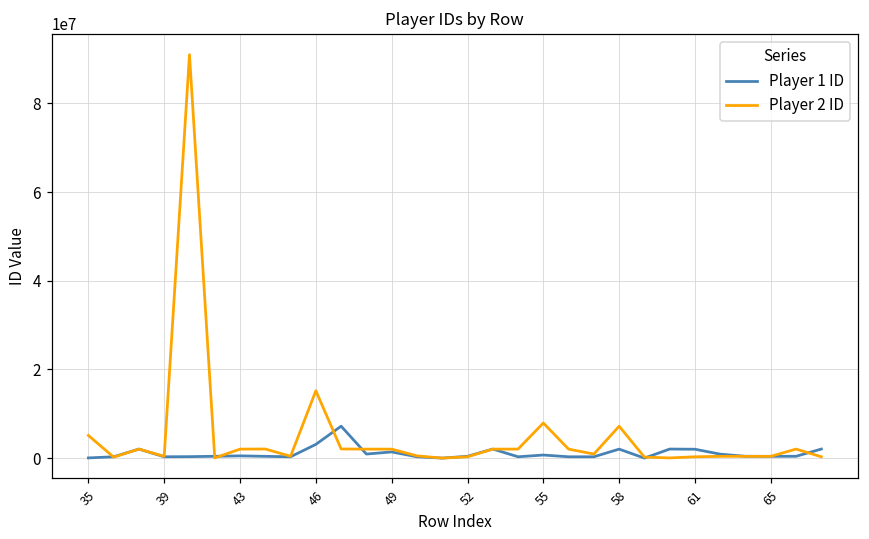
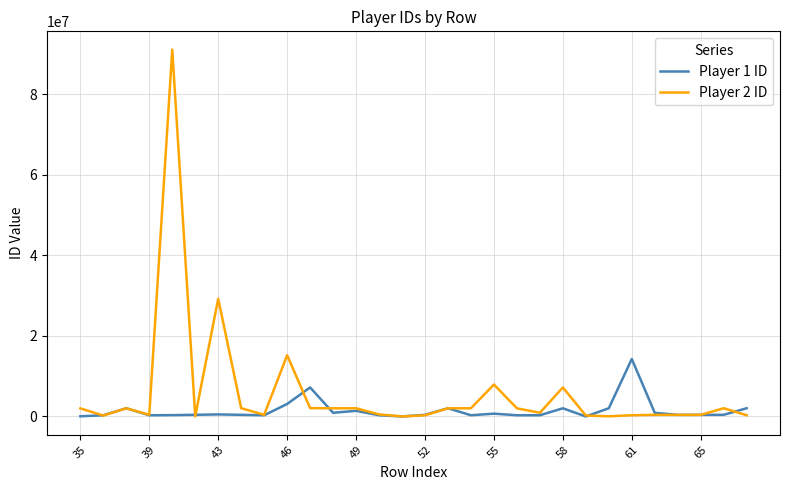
Player 2 ID, 35: 5000000 -> 2000000
Player 2 ID, 43: 2000000 -> 29000000
Player 1 ID, 61: 2000000 -> 14000000
